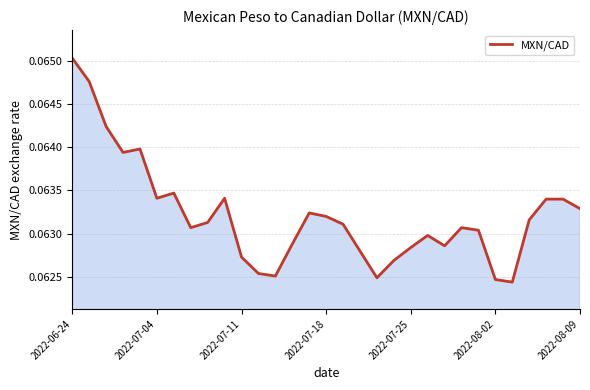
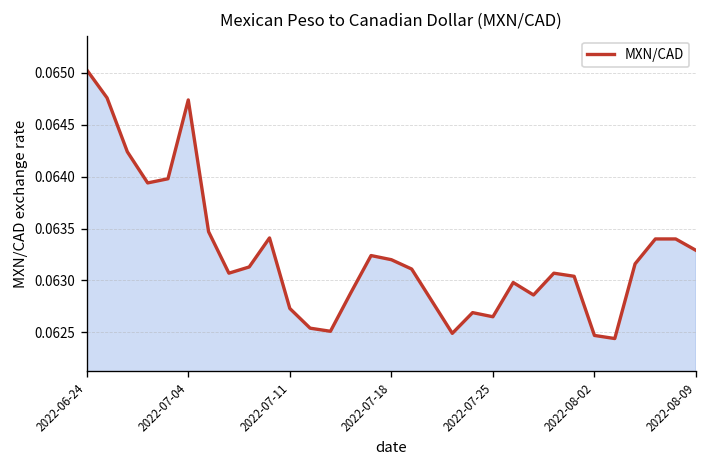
2022-07-04: 0.0634 -> 0.0647
2022-07-25: 0.0628 -> 0.0627
